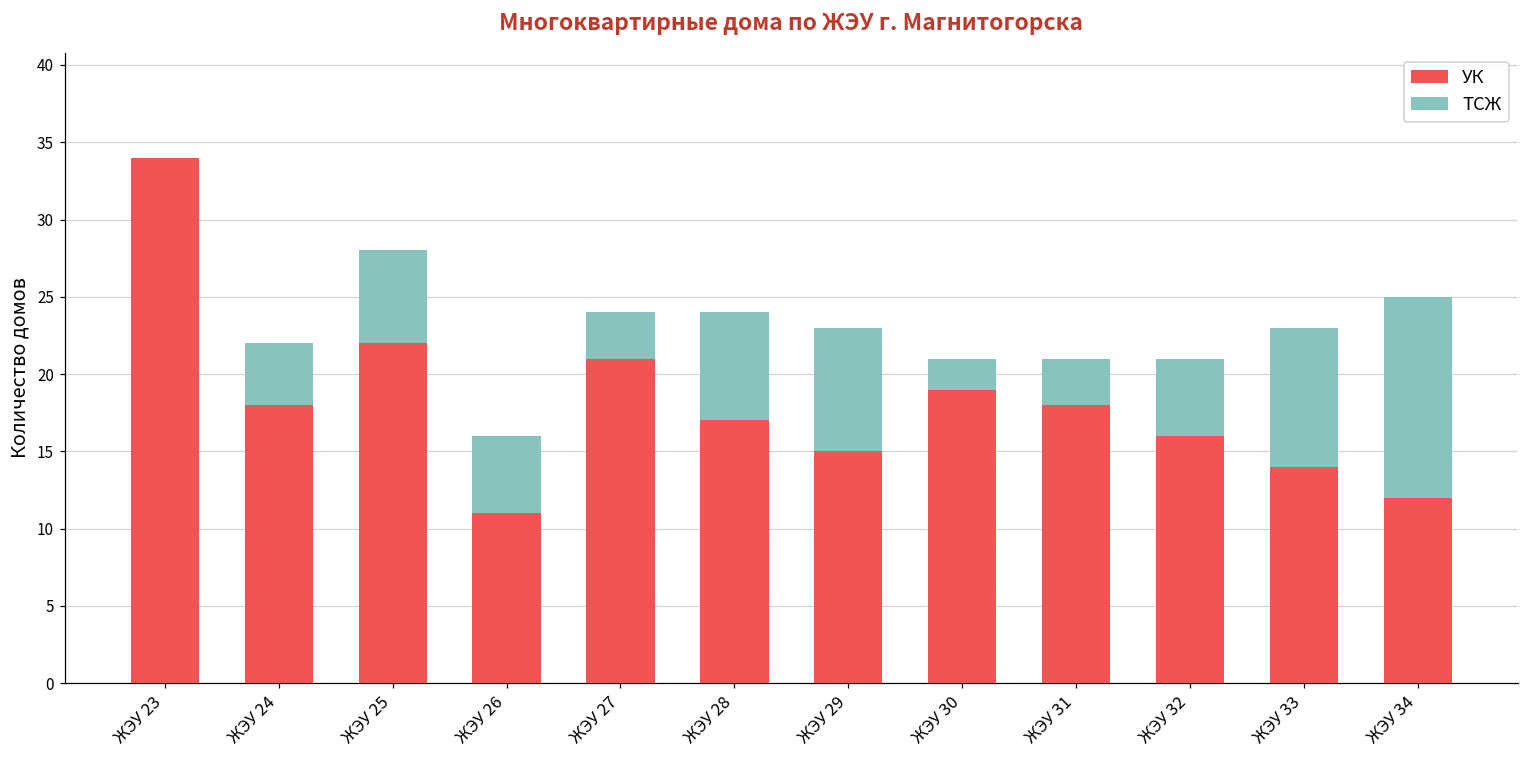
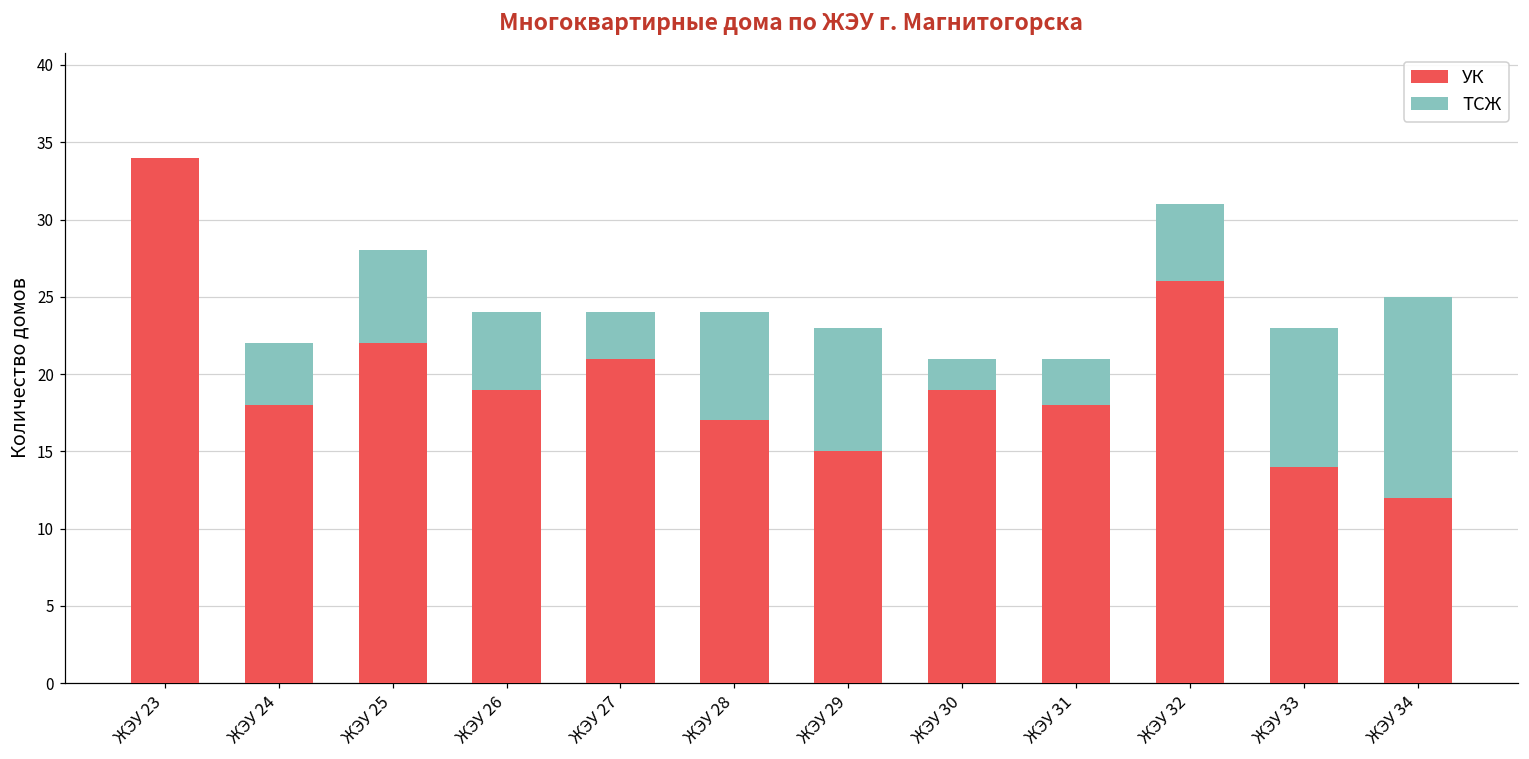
УК, ЖЭУ 26: 11 -> 19
УК, ЖЭУ 32: 16 -> 26
